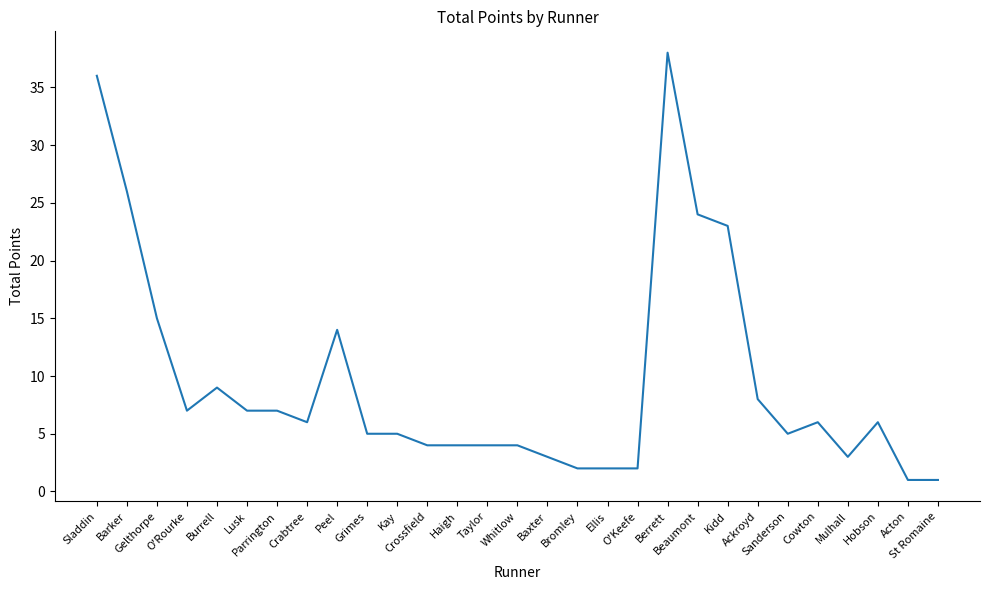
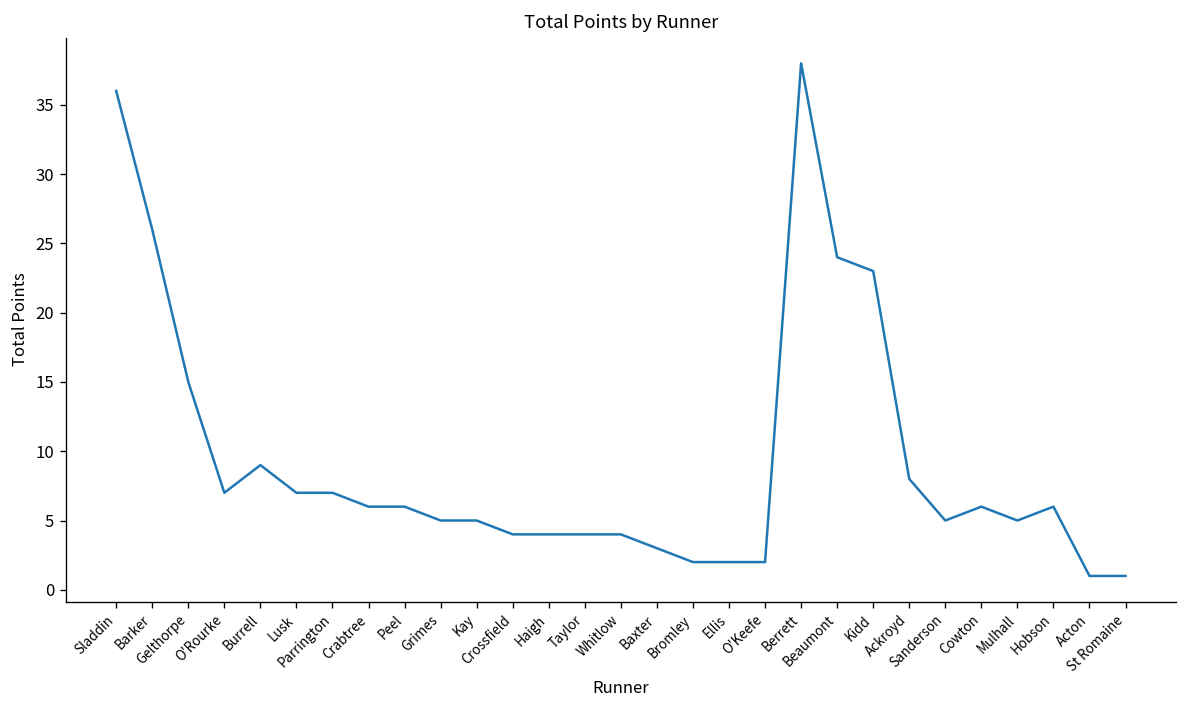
Peel: 14 -> 6
Mulhall: 3 -> 5
